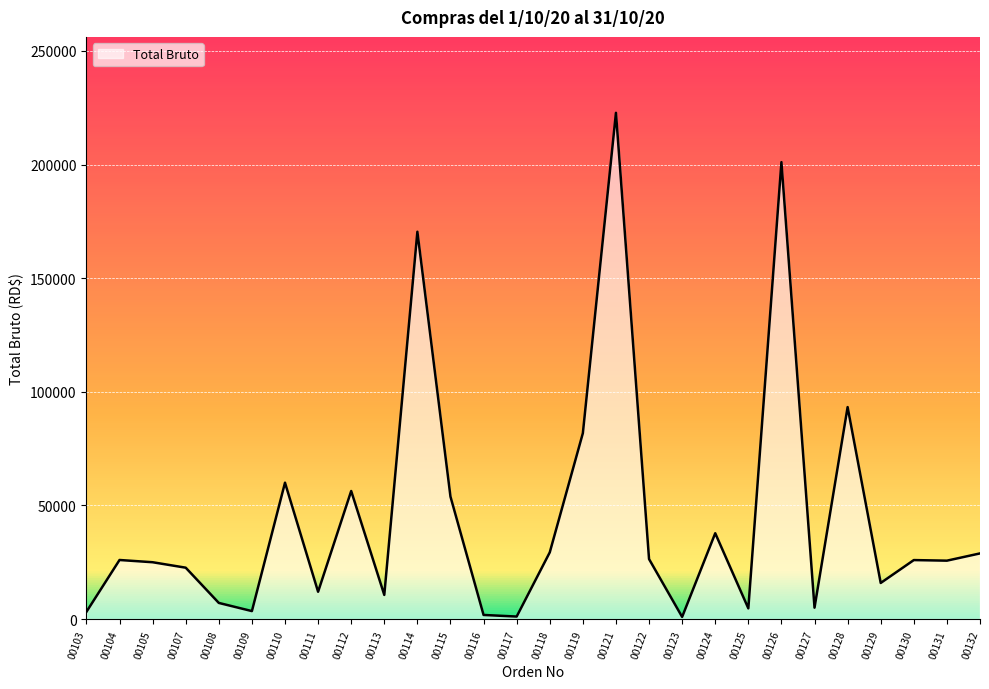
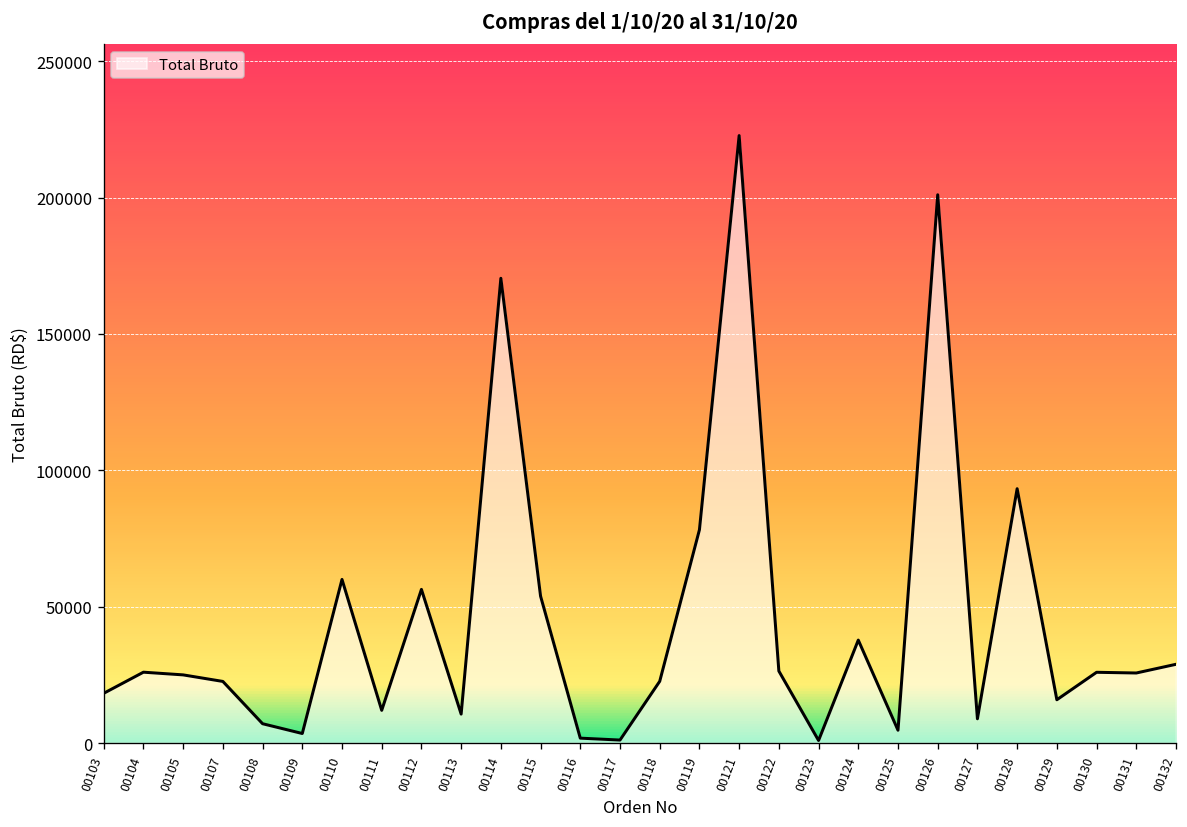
00103: 3000 -> 18000
00118: 29000 -> 23000
00119: 82000 -> 78000
00127: 5000 -> 9000
